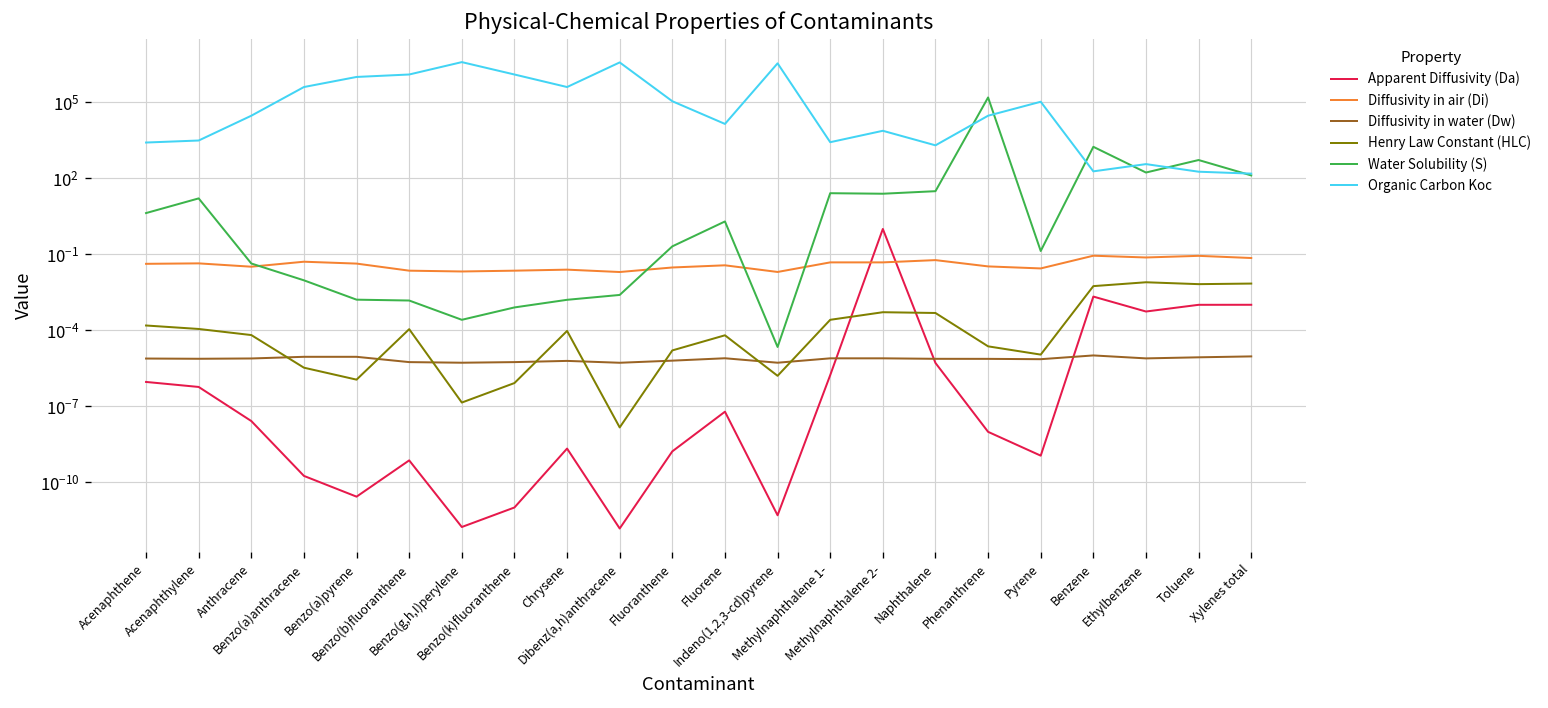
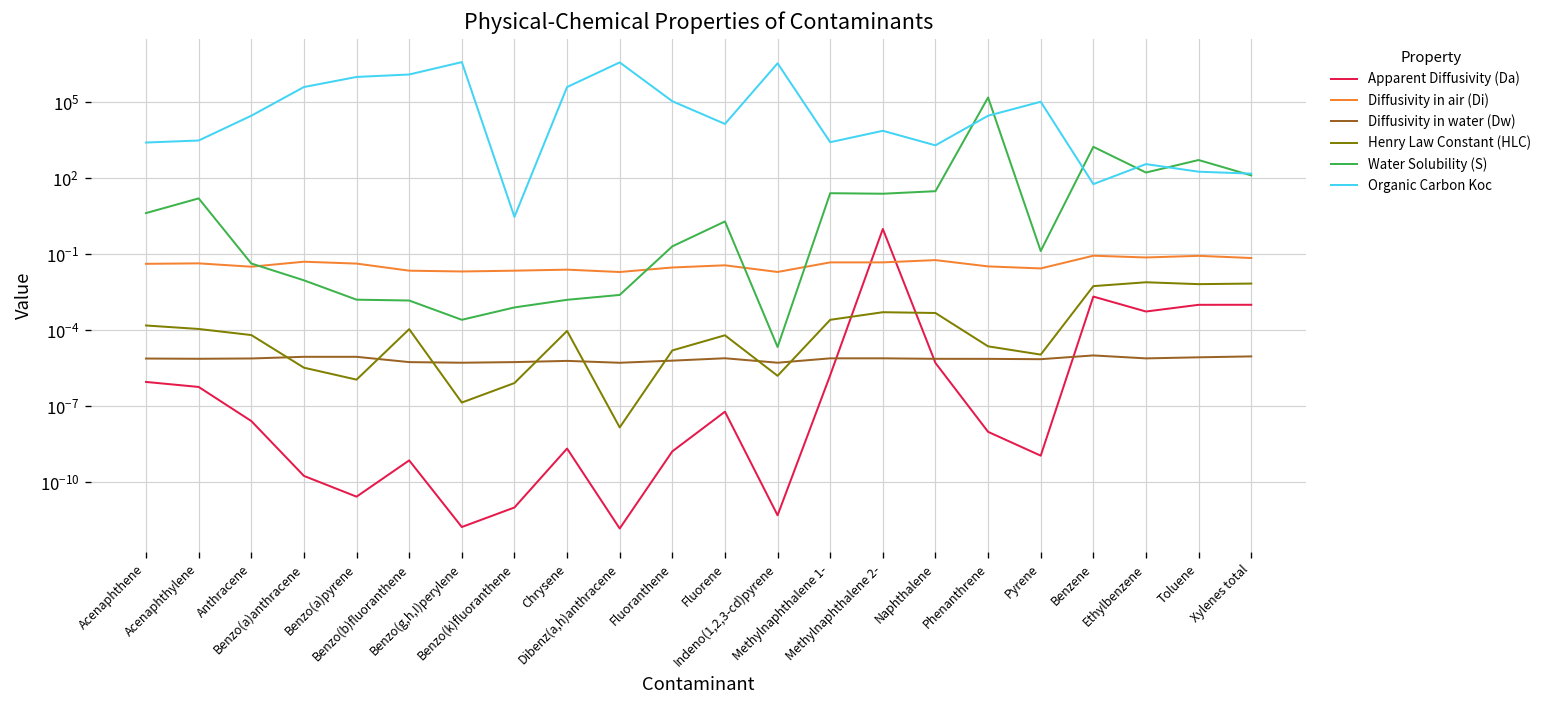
Organic Carbon Koc, Benzo(k)fluoranthene: 1000000 -> 3
Organic Carbon Koc, Benzene: 200 -> 60
